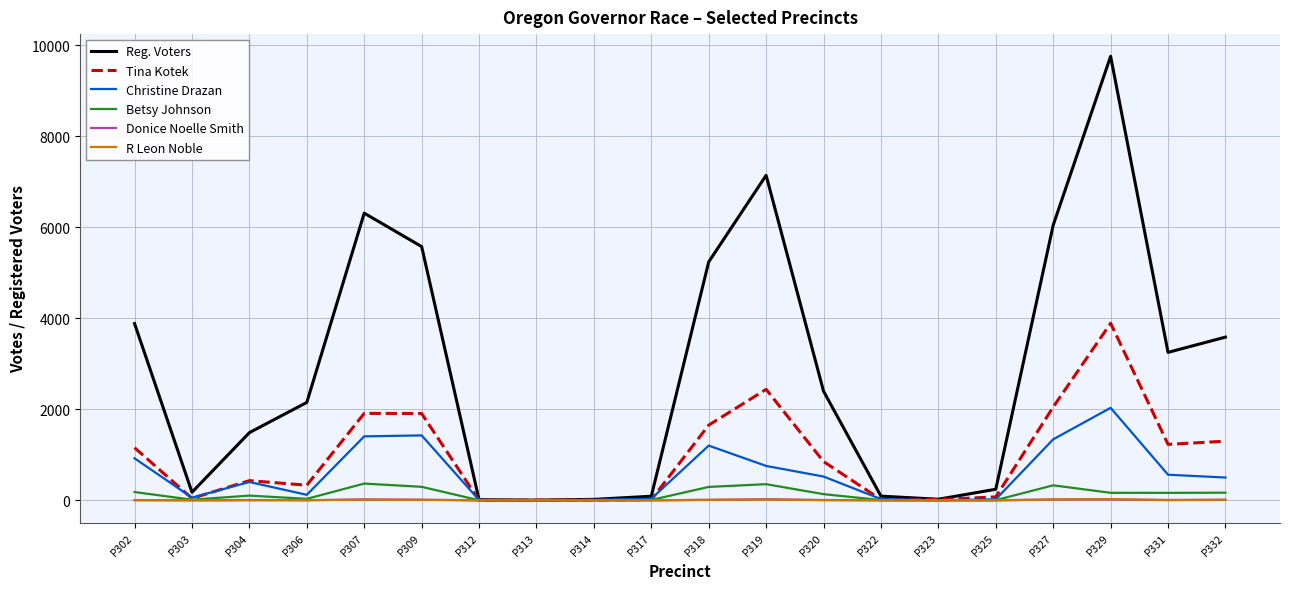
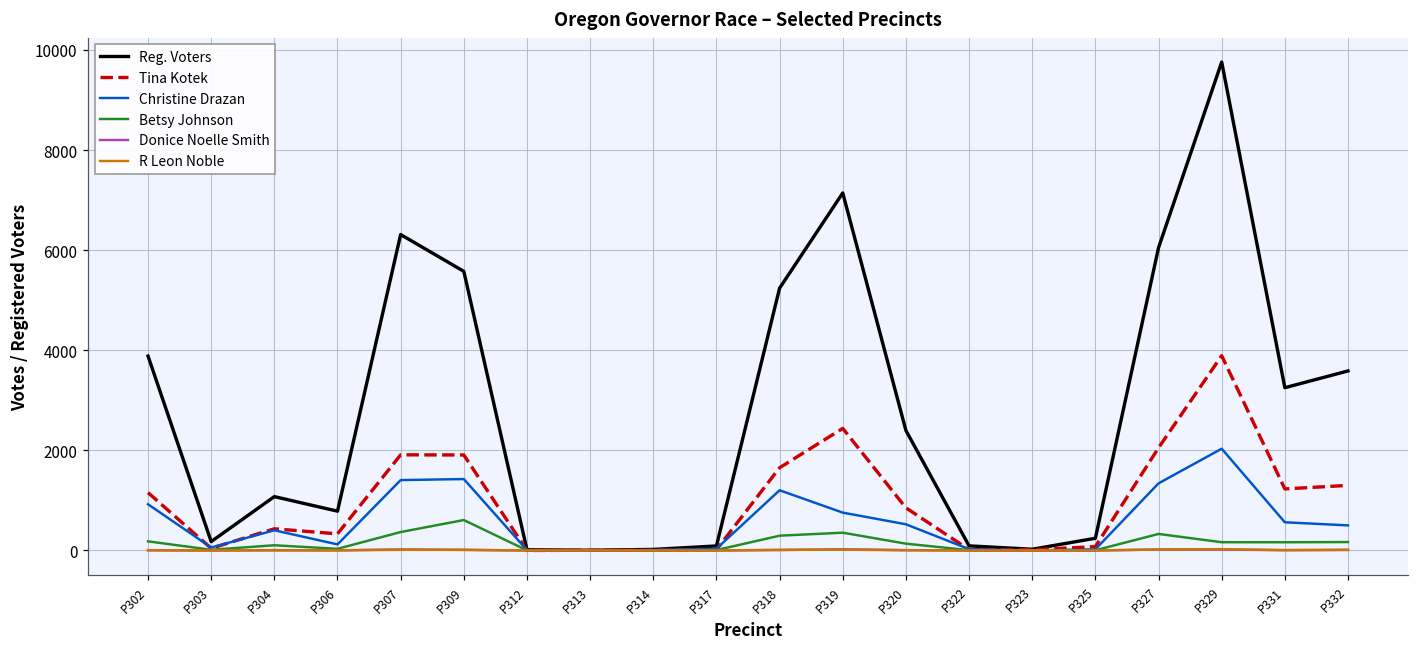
Reg. Voters, P304: 1500 -> 1100
Reg. Voters, P306: 2200 -> 800
Betsy Johnson, P309: 300 -> 600
